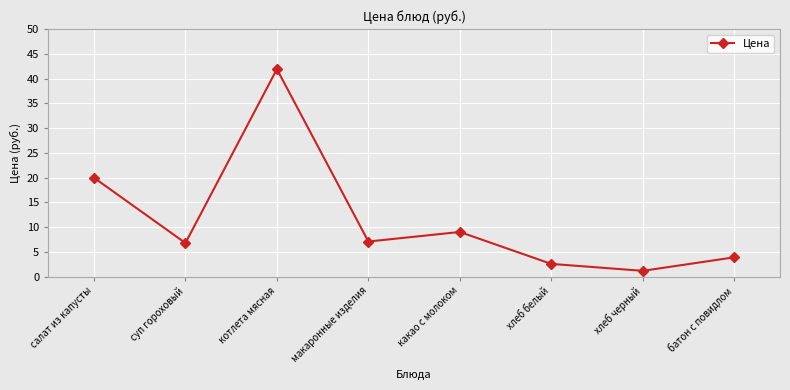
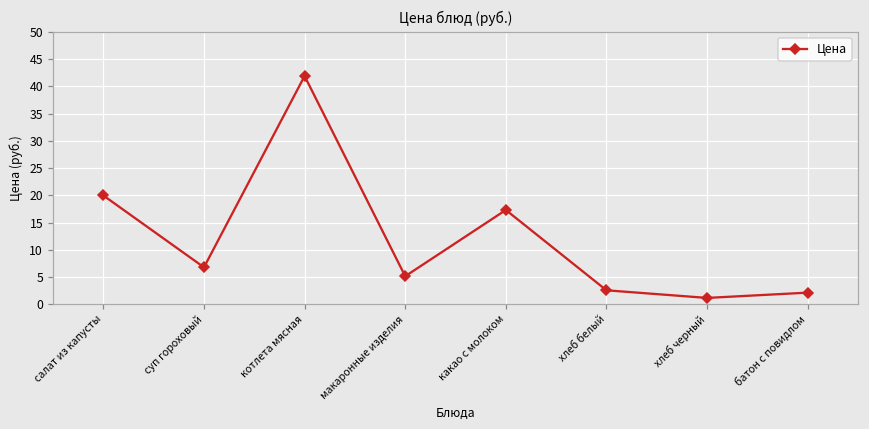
макаронные изделия: 7 -> 5
какао с молоком: 9 -> 17
батон с повидлом: 4 -> 2
